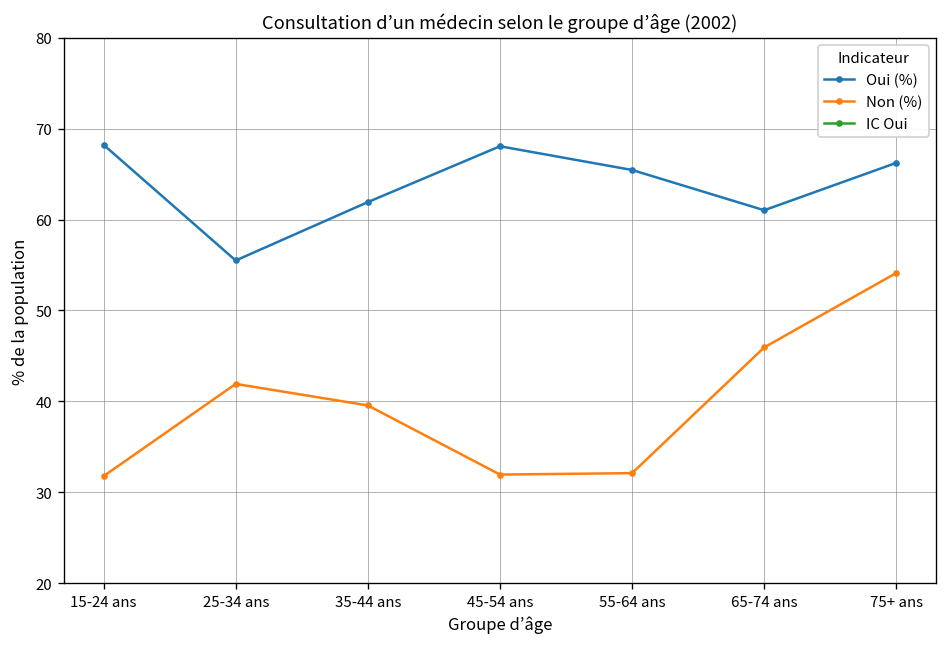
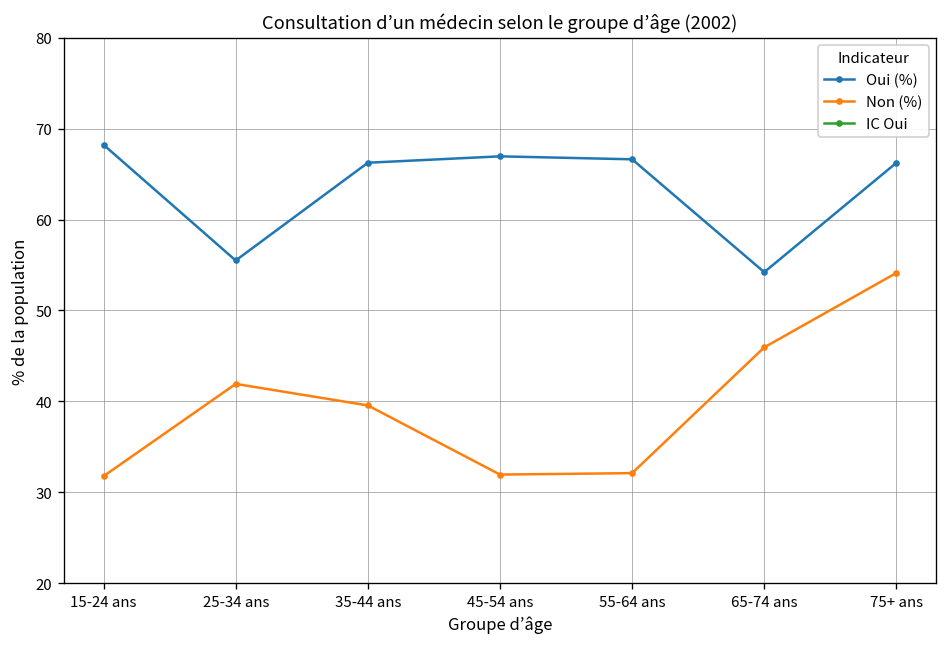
Oui (%), 35-44 ans: 62 -> 66
Oui (%), 45-54 ans: 68 -> 67
Oui (%), 55-64 ans: 65 -> 67
Oui (%), 65-74 ans: 61 -> 54
